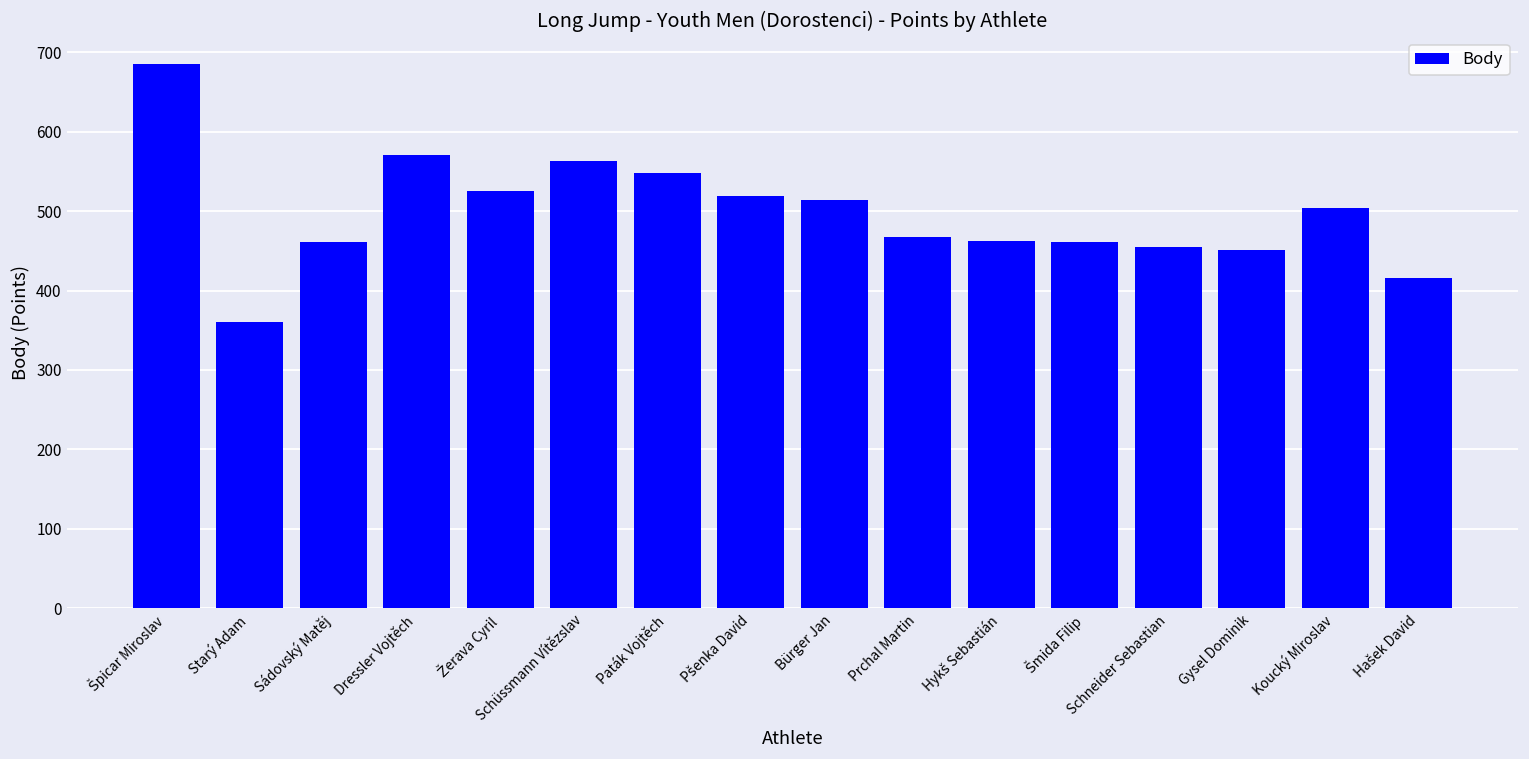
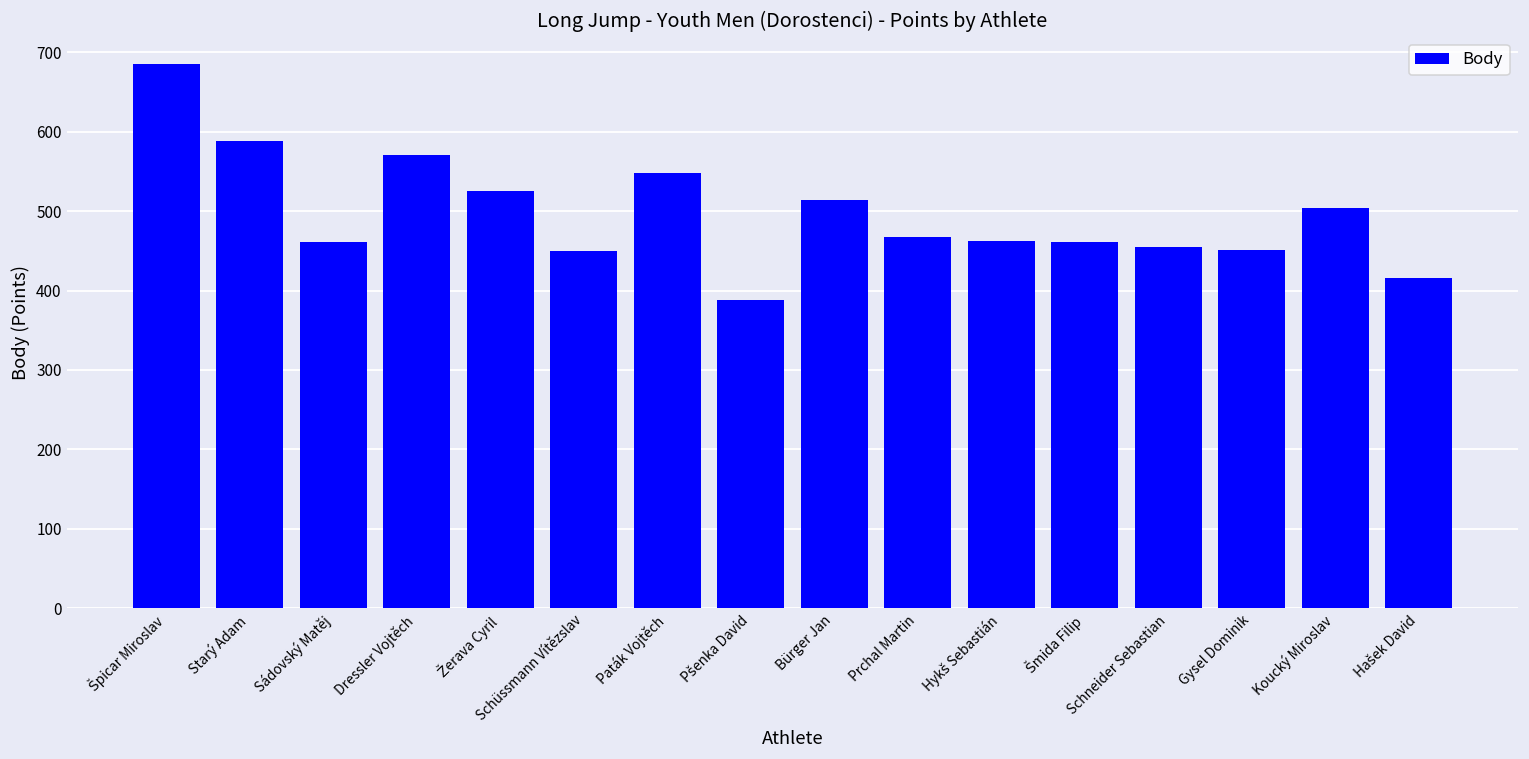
Starý Adam: 360 -> 590
Schüssmann Vítězslav: 560 -> 450
Pšenka David: 520 -> 390
